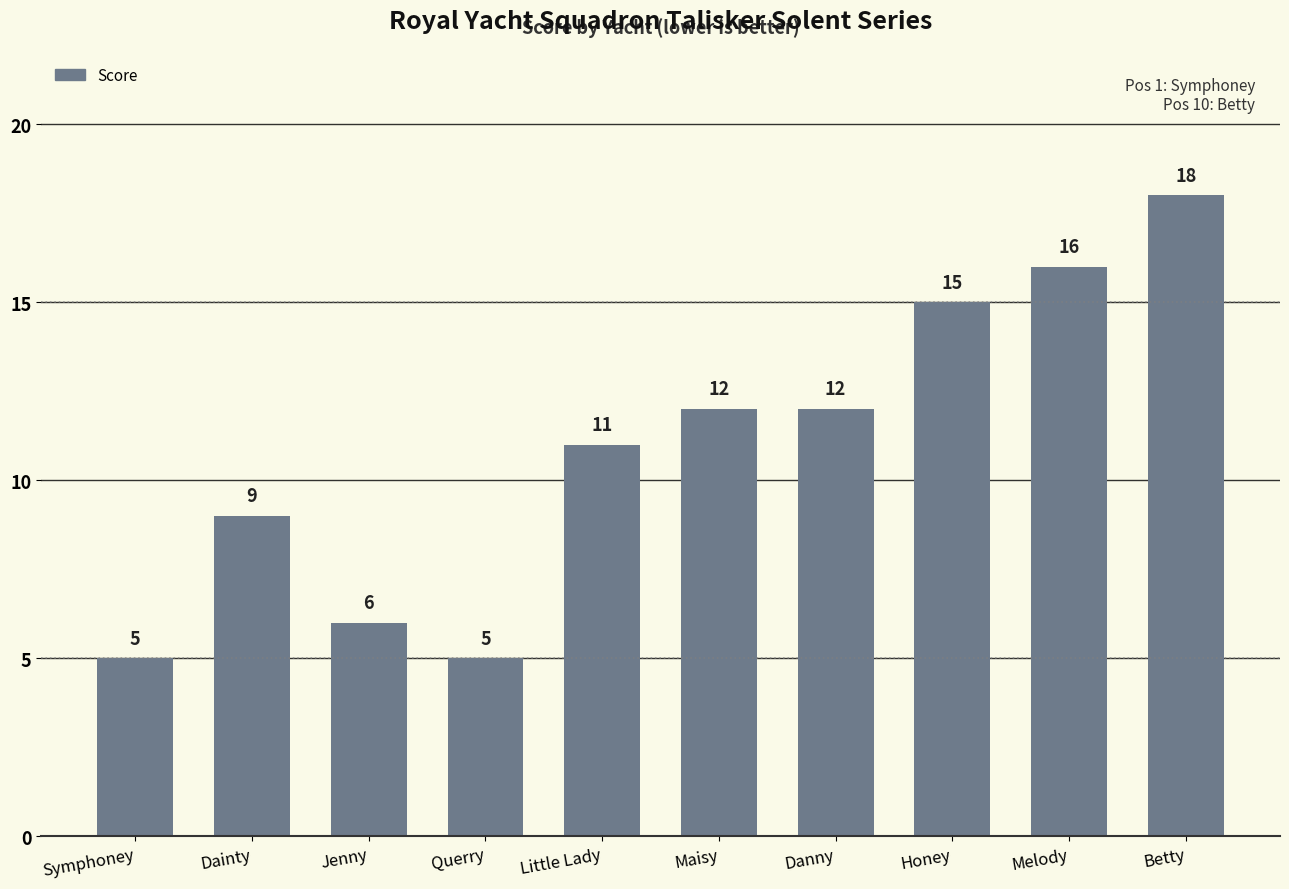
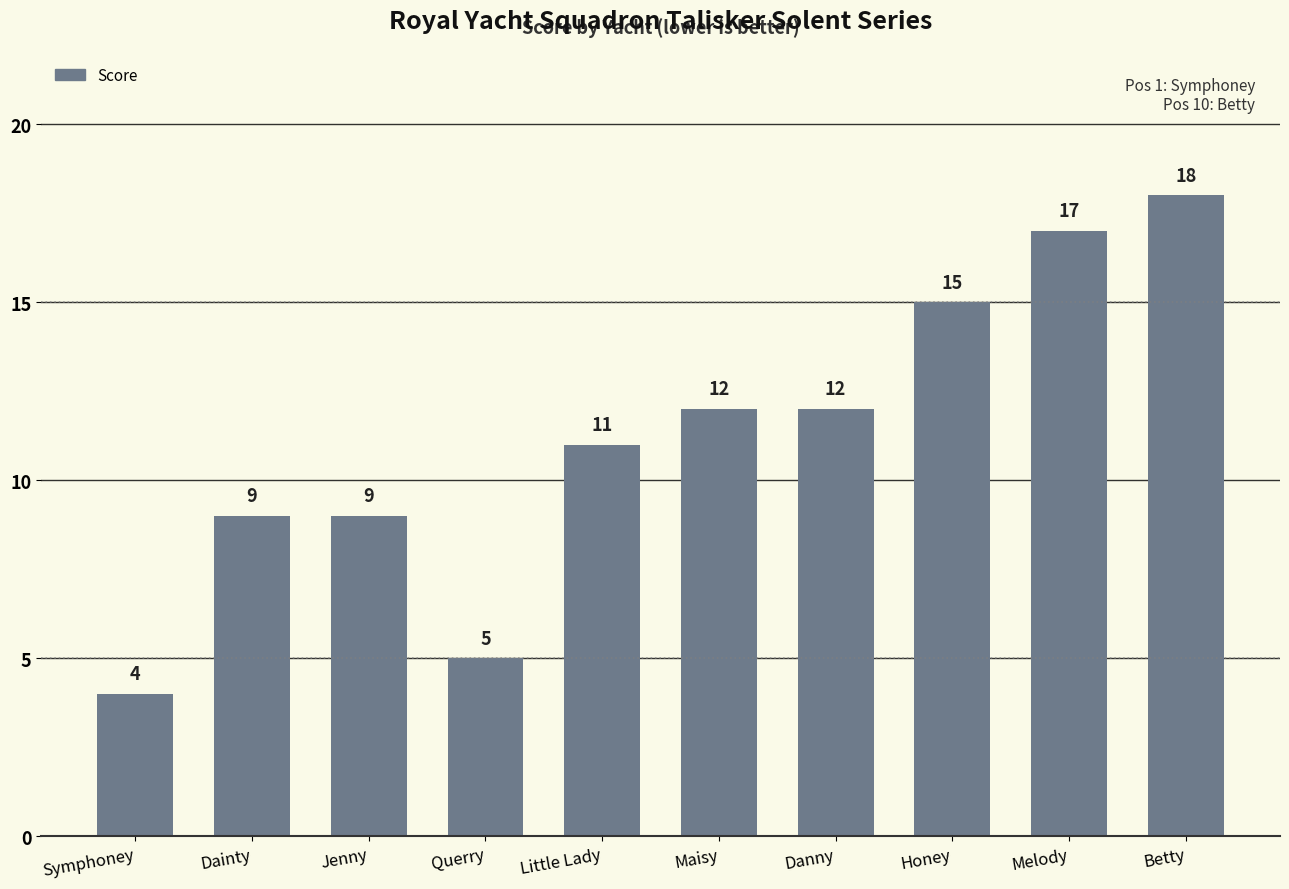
Symphoney: 5 -> 4
Jenny: 6 -> 9
Melody: 16 -> 17
